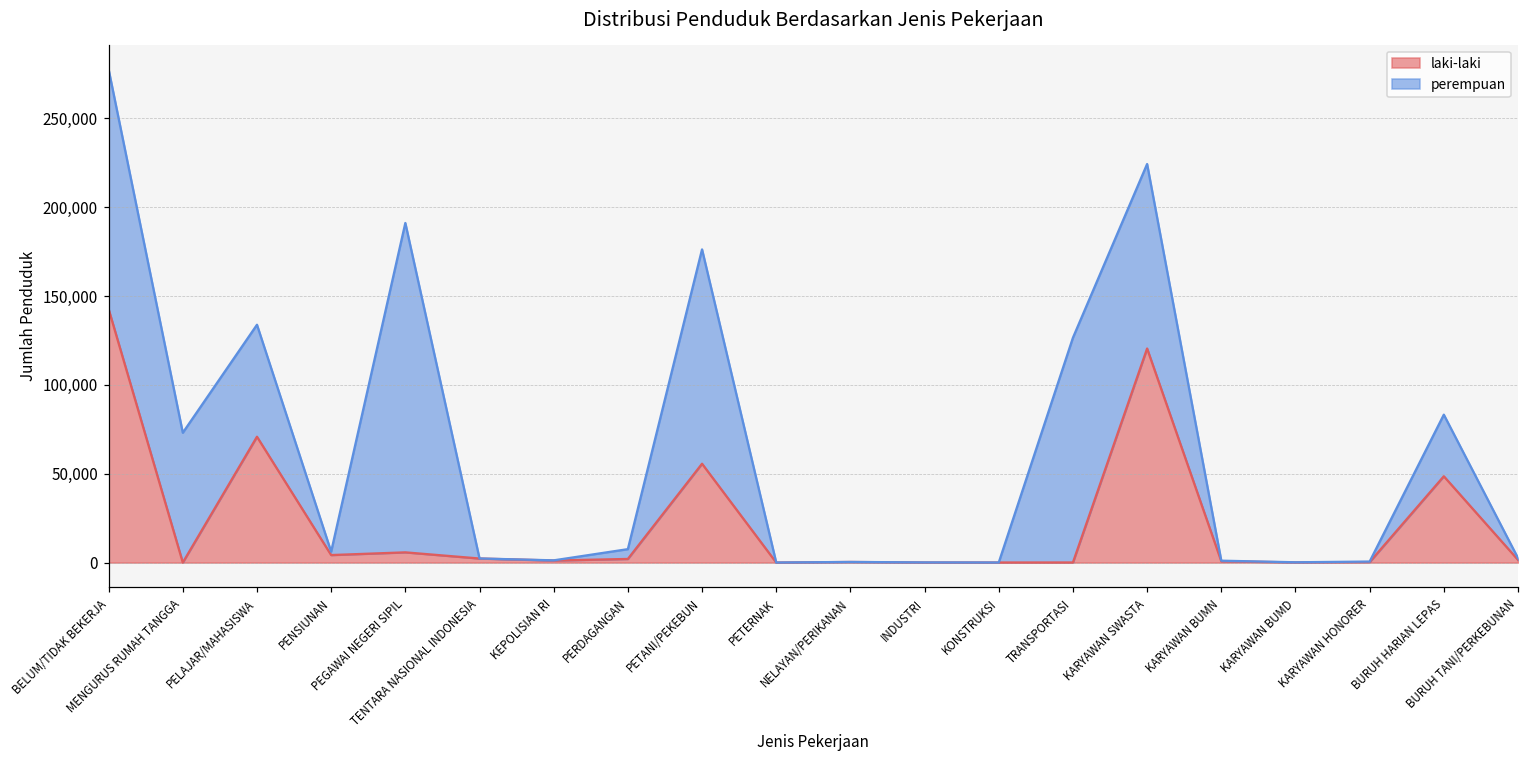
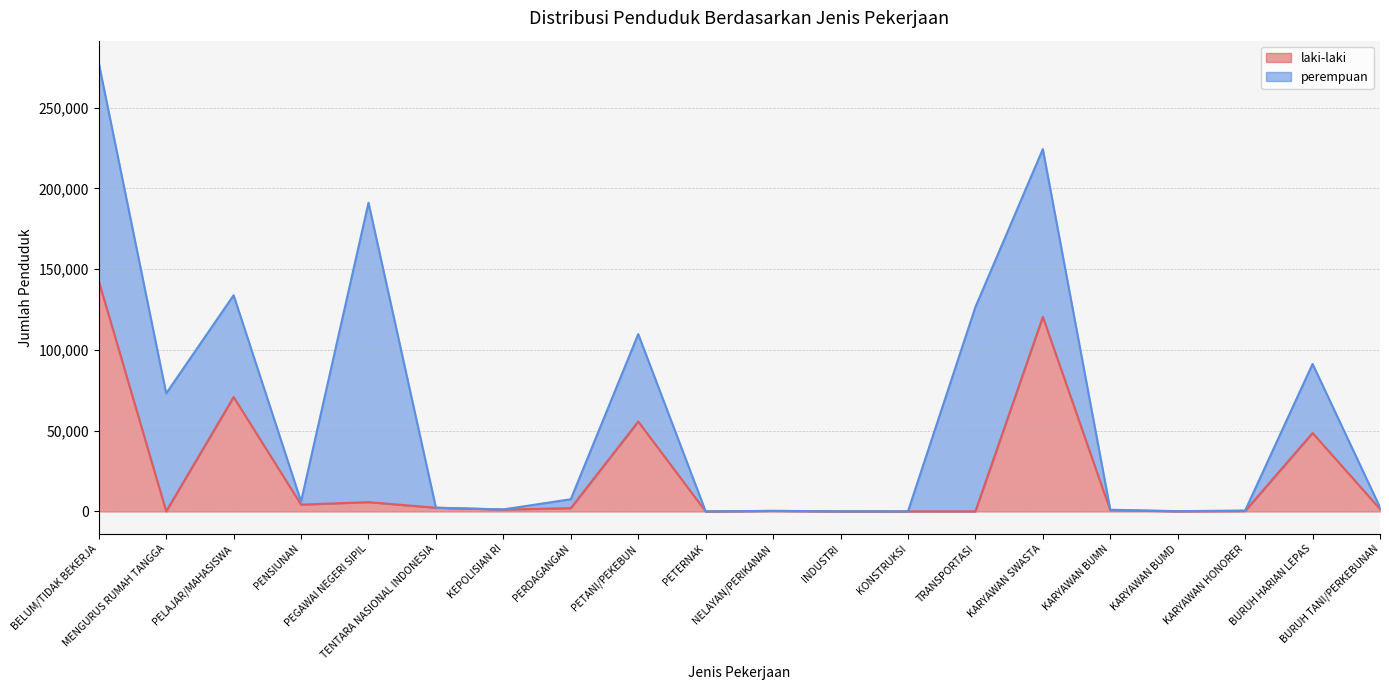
perempuan, PETANI/PEKEBUN: 121,000 -> 54,000
perempuan, BURUH HARIAN LEPAS: 35,000 -> 43,000
